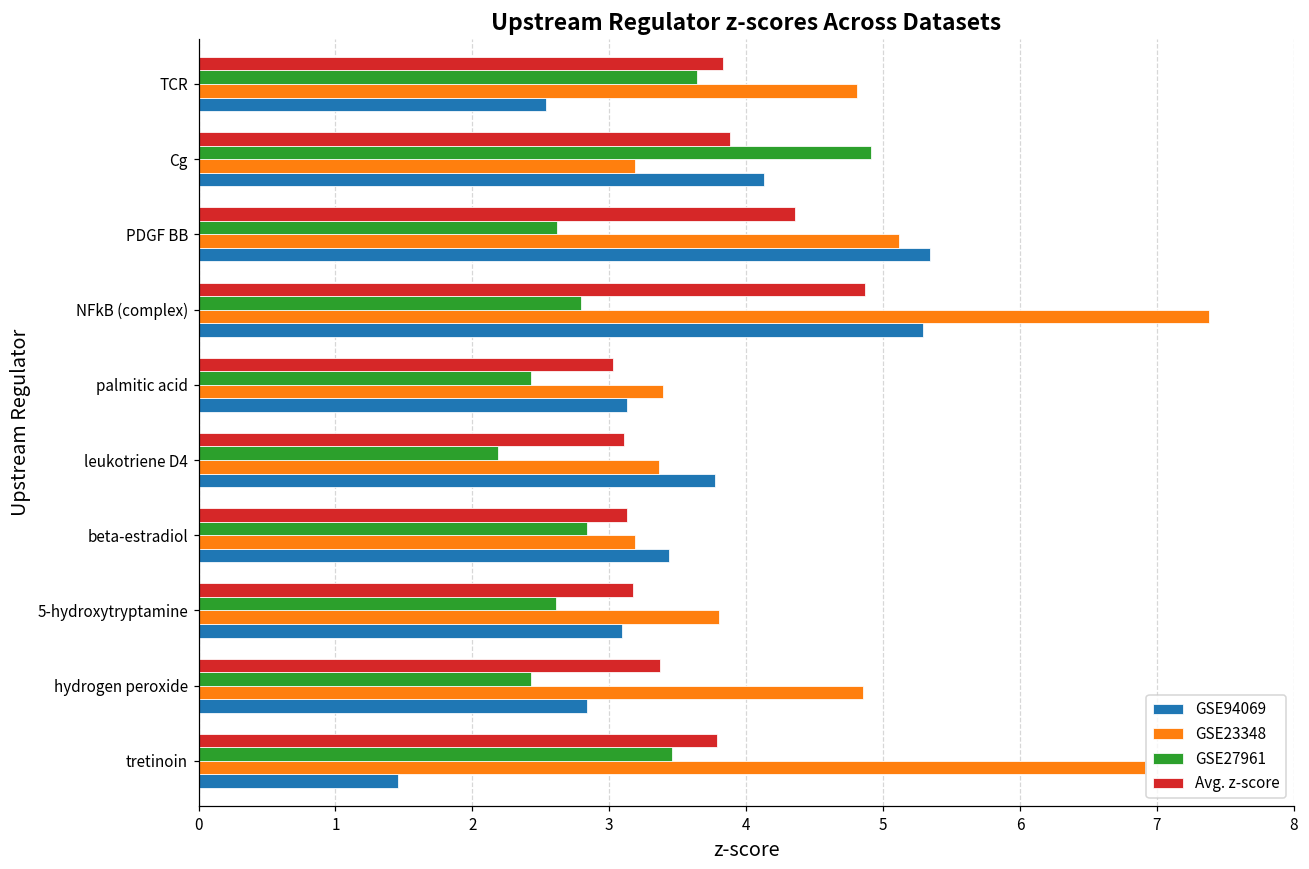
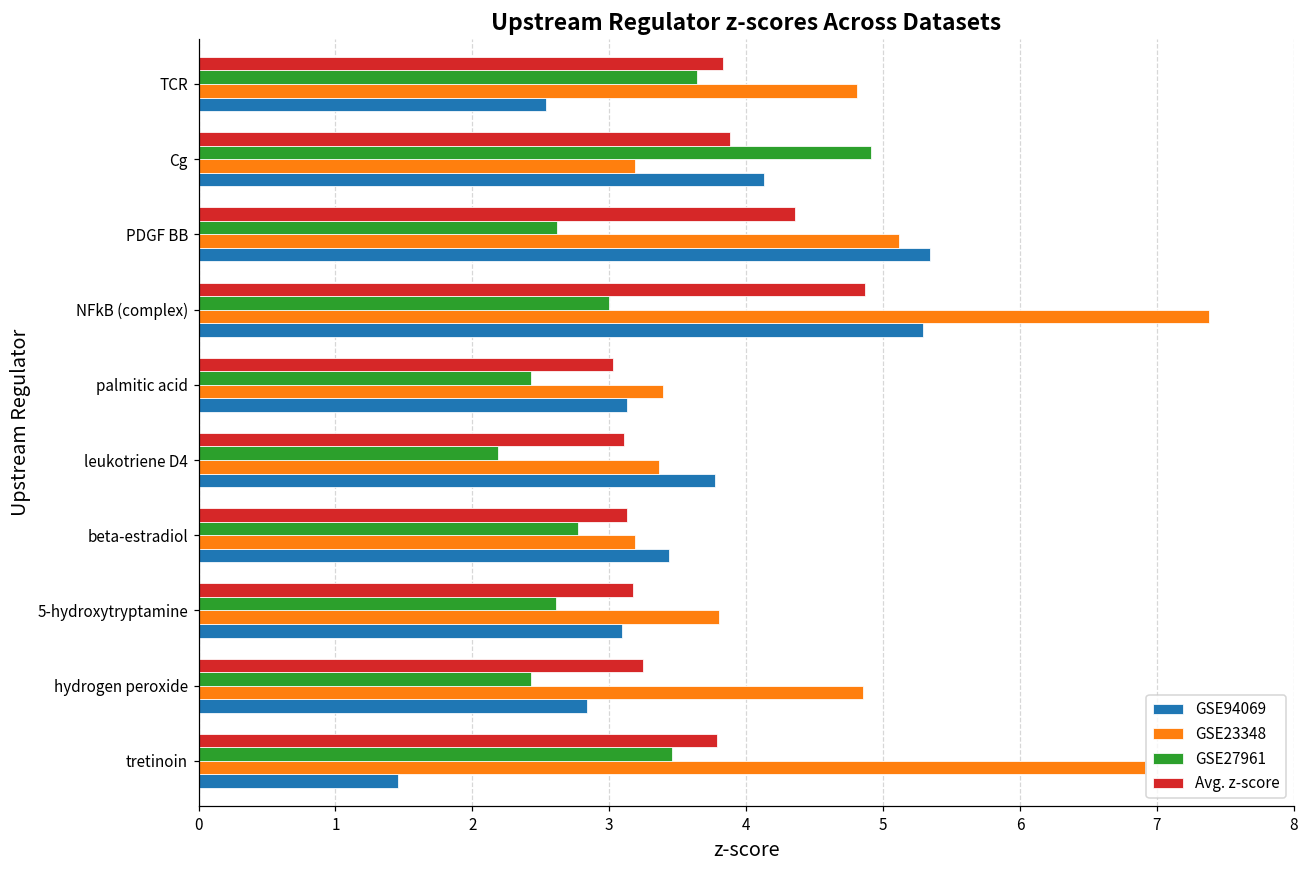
GSE27961, NFkB (complex): 2.79 -> 3.00
GSE27961, beta-estradiol: 2.84 -> 2.77
Avg. z-score, hydrogen peroxide: 3.37 -> 3.25
